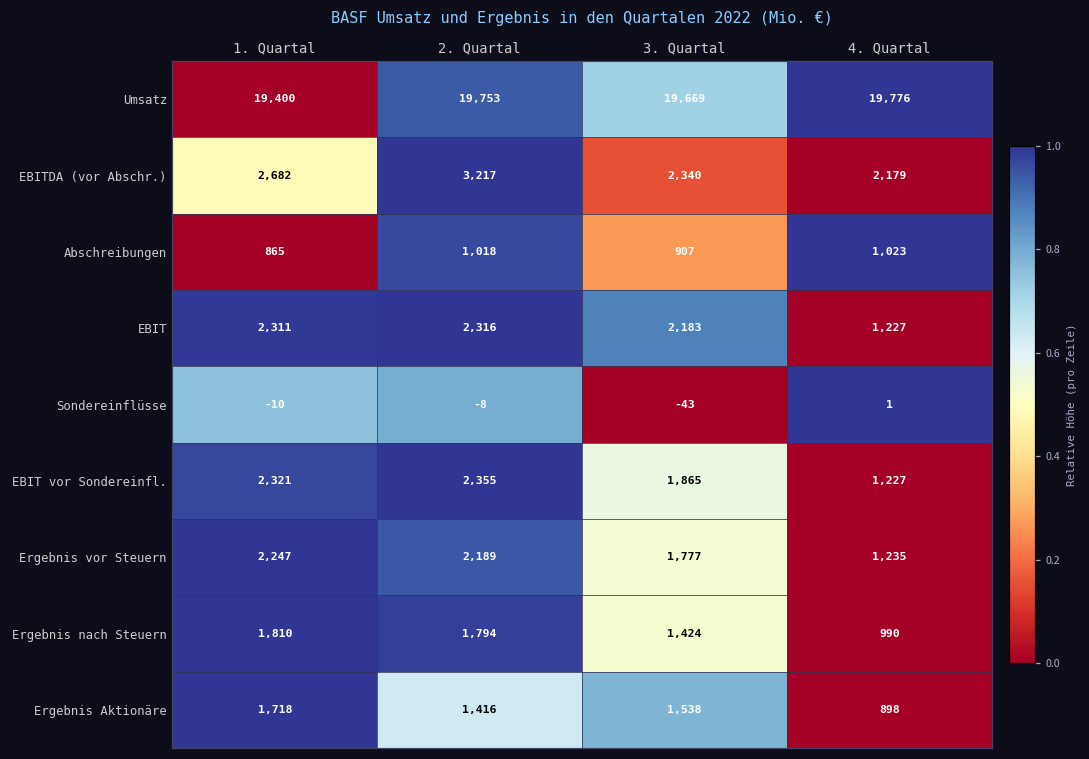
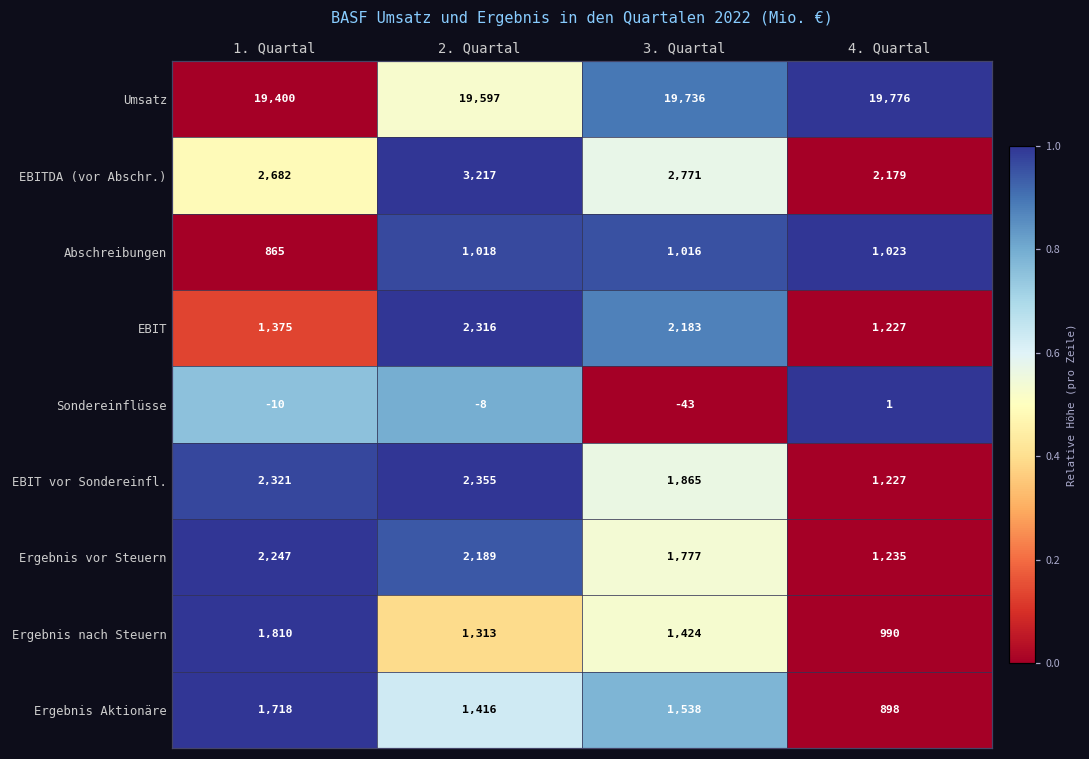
Umsatz, 2. Quartal: 19,753 -> 19,597
Umsatz, 3. Quartal: 19,669 -> 19,736
EBITDA (vor Abschr.), 3. Quartal: 2,340 -> 2,771
Abschreibungen, 3. Quartal: 907 -> 1,016
EBIT, 1. Quartal: 2,311 -> 1,375
Ergebnis nach Steuern, 2. Quartal: 1,794 -> 1,313
